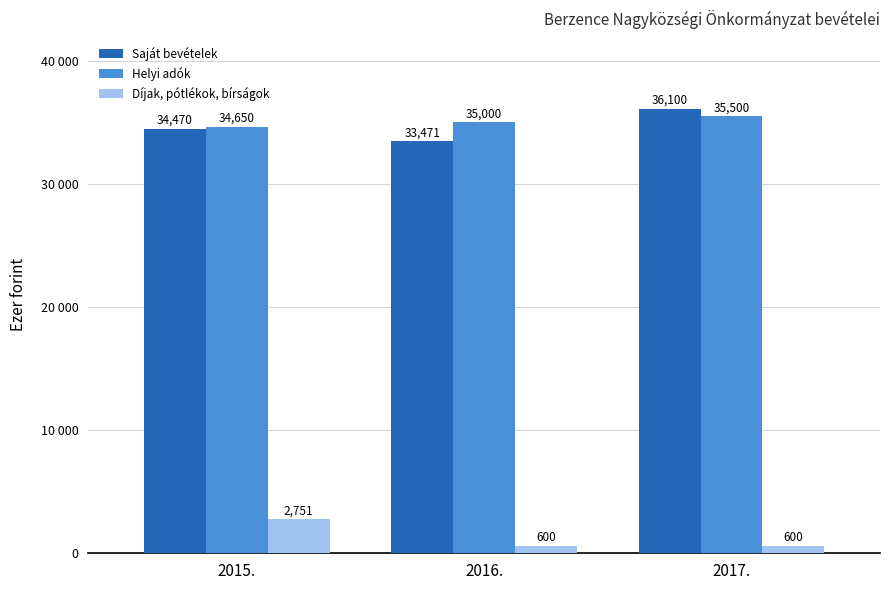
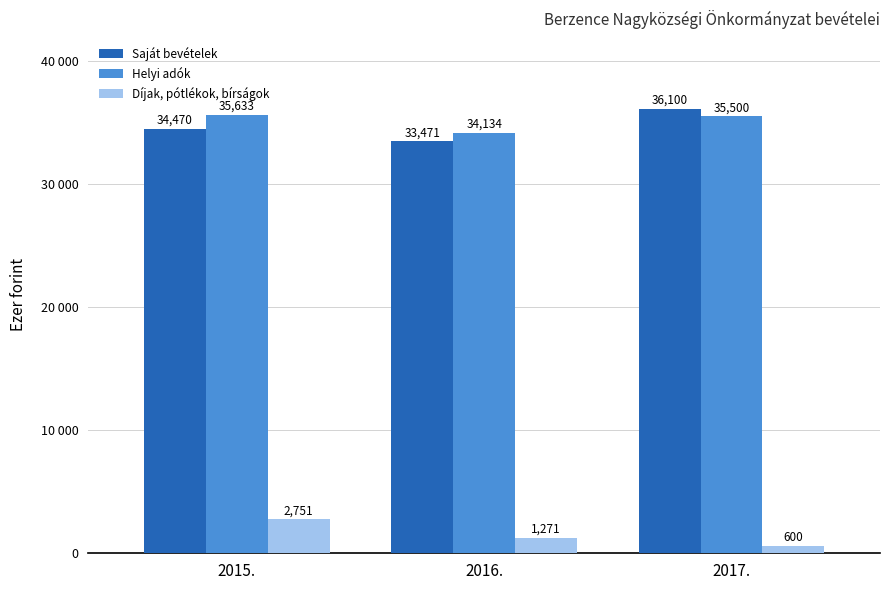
Helyi adók, 2015.: 34,650 -> 35,633
Helyi adók, 2016.: 35,000 -> 34,134
Díjak, pótlékok, bírságok, 2016.: 600 -> 1,271
